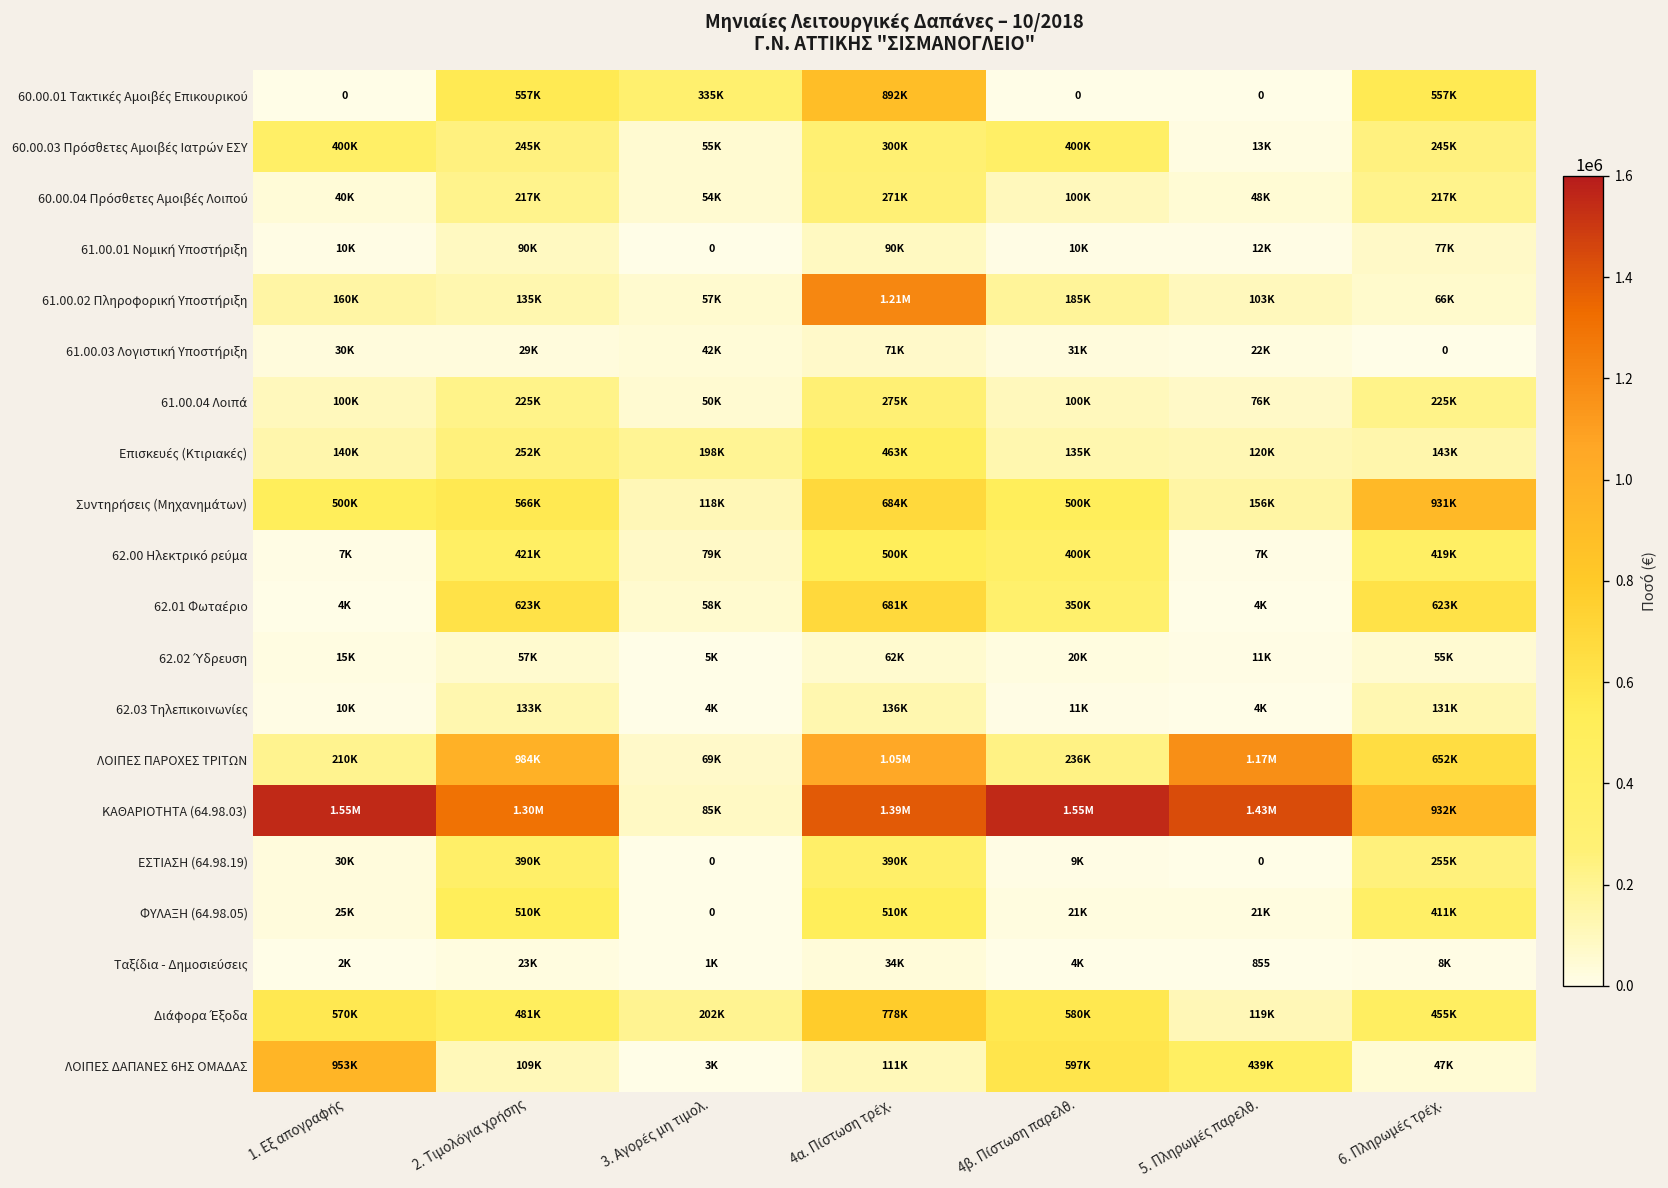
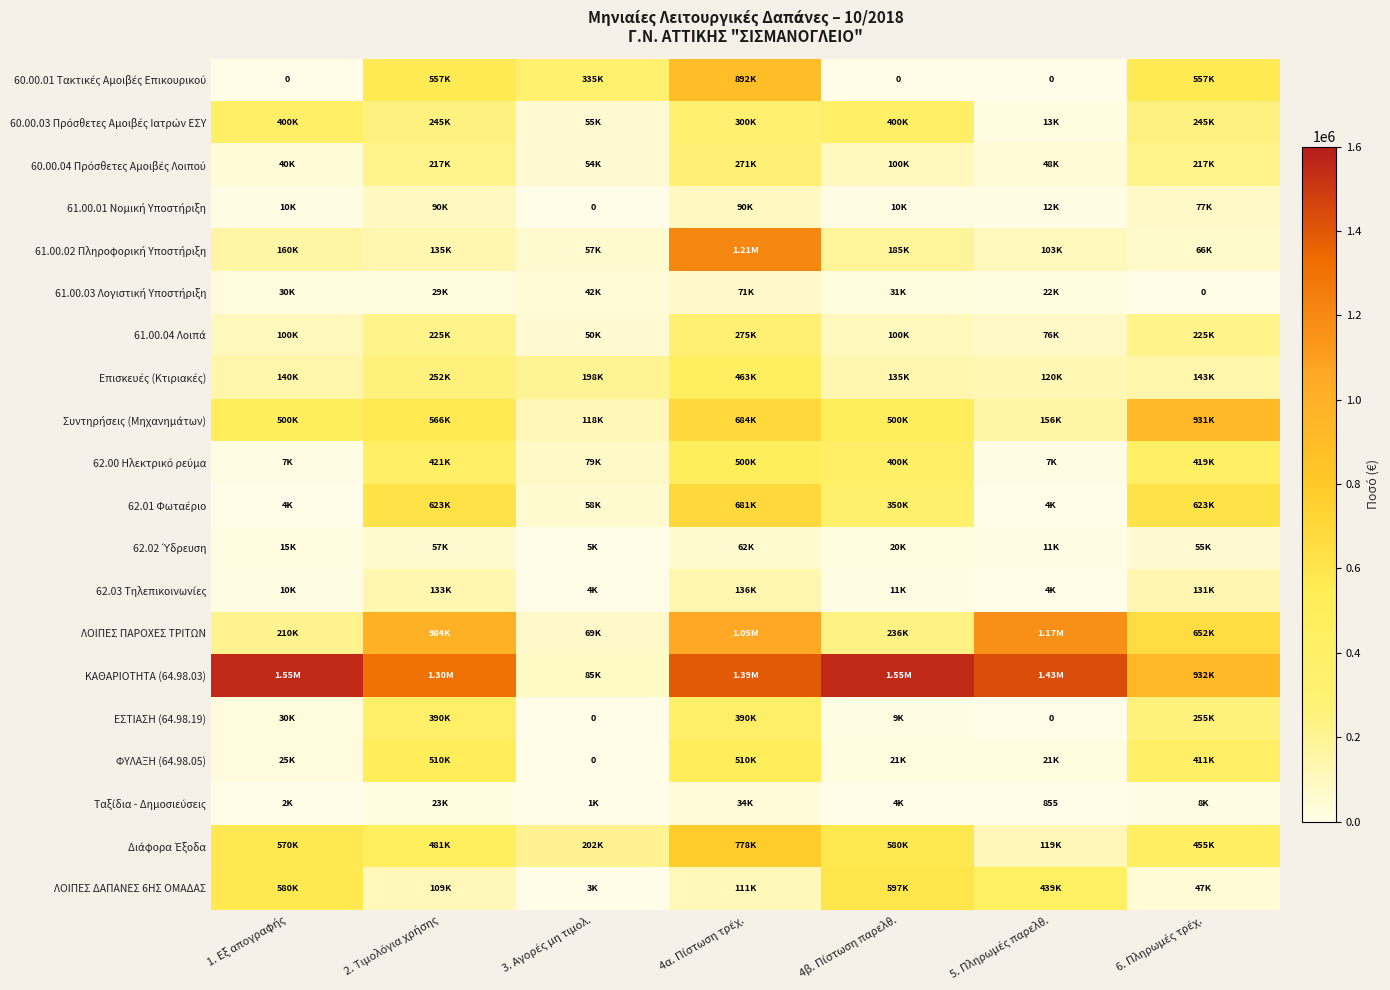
ΛΟΙΠΕΣ ΔΑΠΑΝΕΣ 6ΗΣ ΟΜΑΔΑΣ, 1. Εξ απογραφής: 953K -> 580K
